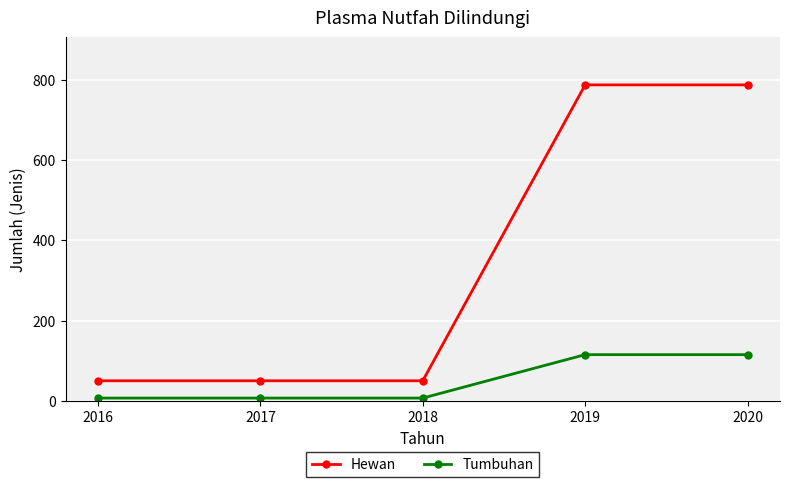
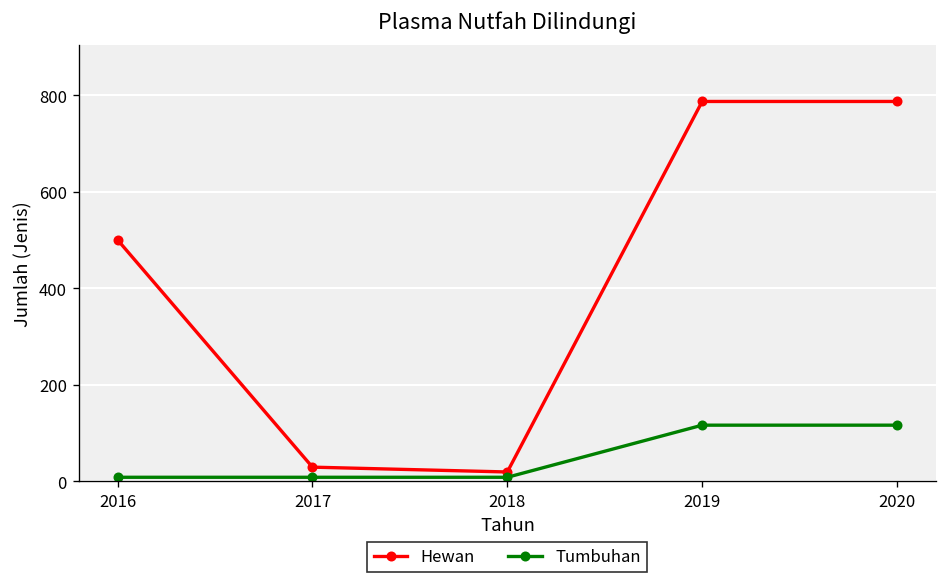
Hewan, 2016: 50 -> 500
Hewan, 2017: 50 -> 30
Hewan, 2018: 50 -> 20
